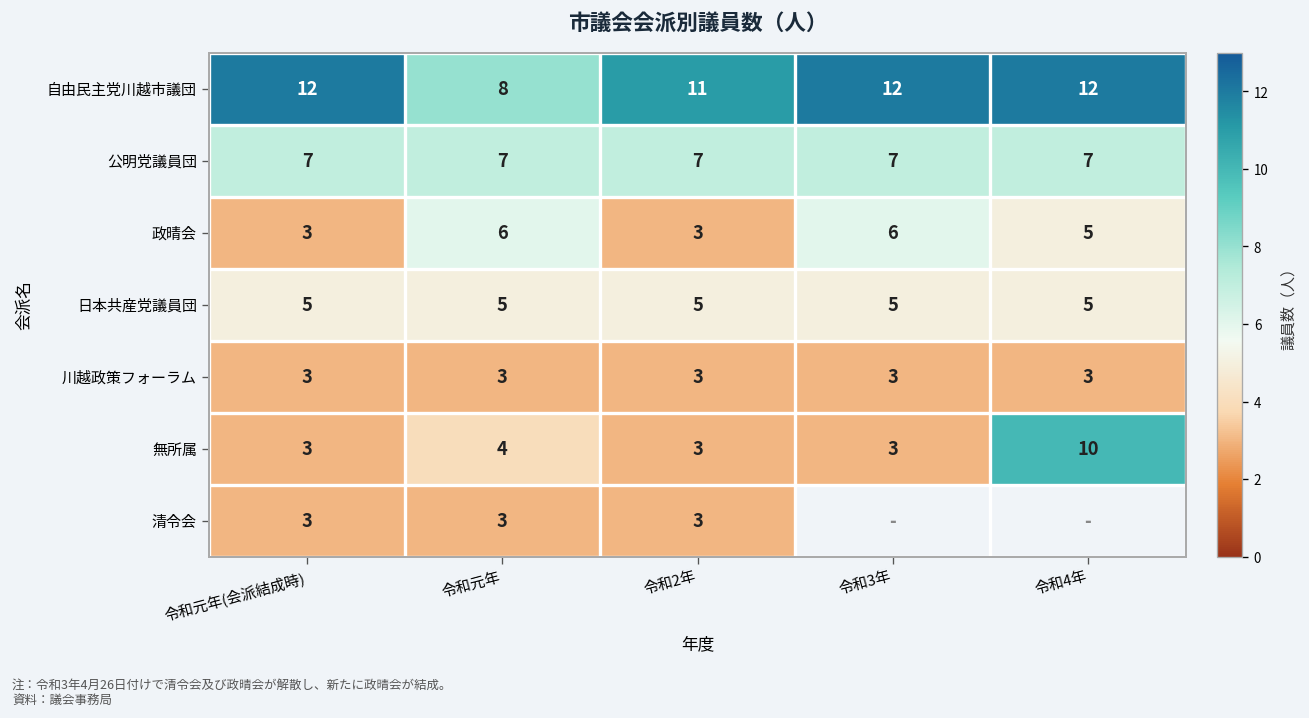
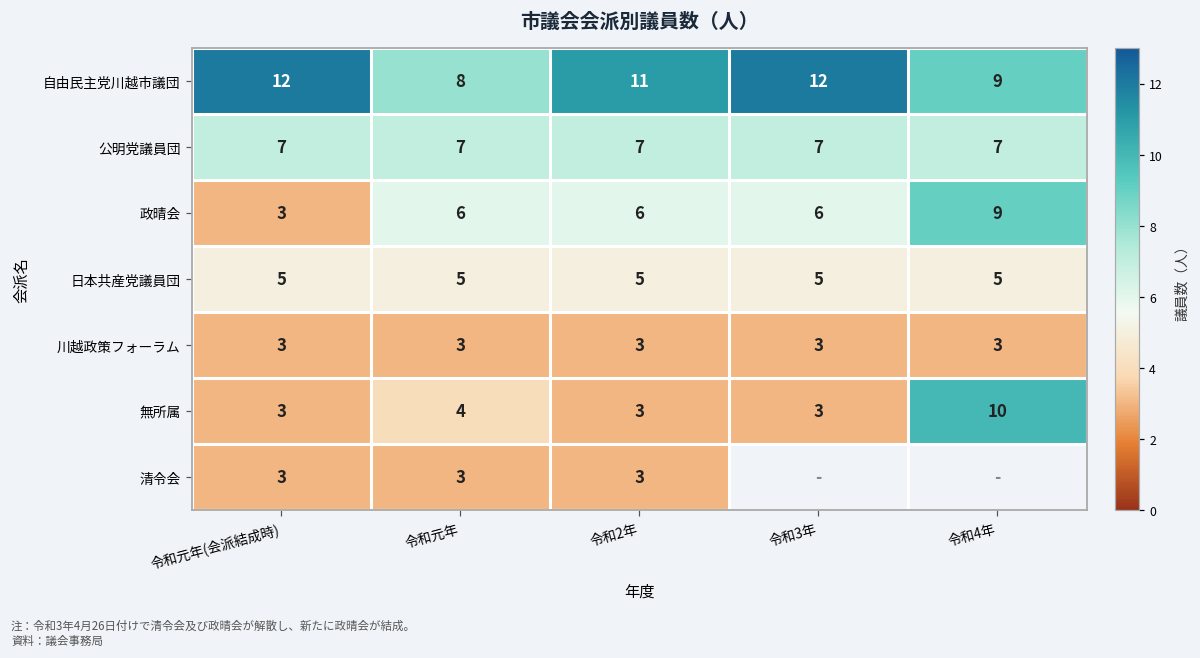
自由民主党川越市議団, 令和4年: 12 -> 9
政晴会, 令和2年: 3 -> 6
政晴会, 令和4年: 5 -> 9
